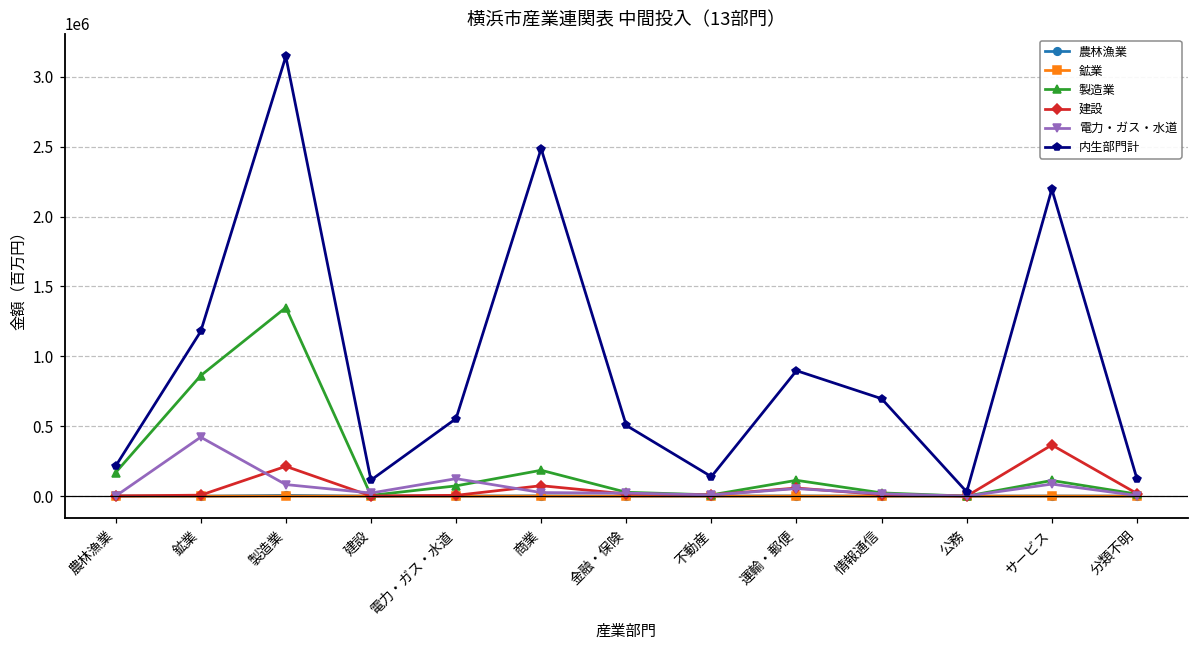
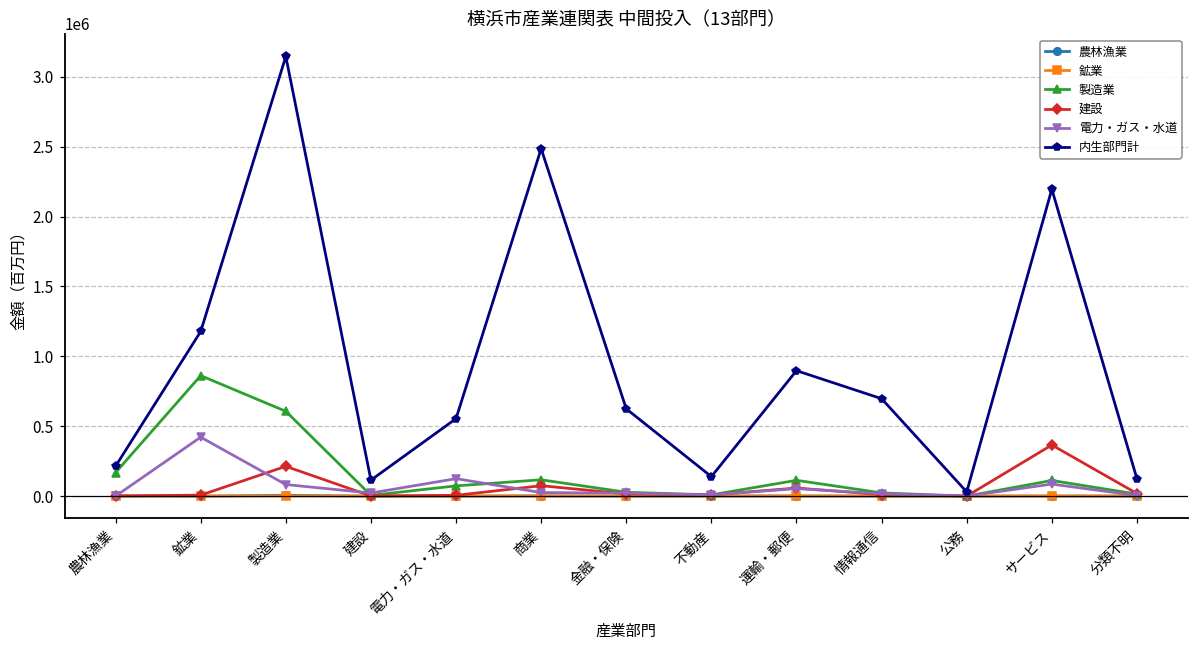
製造業, 製造業: 1350000 -> 610000
製造業, 商業: 190000 -> 120000
内生部門計, 金融・保険: 510000 -> 620000
